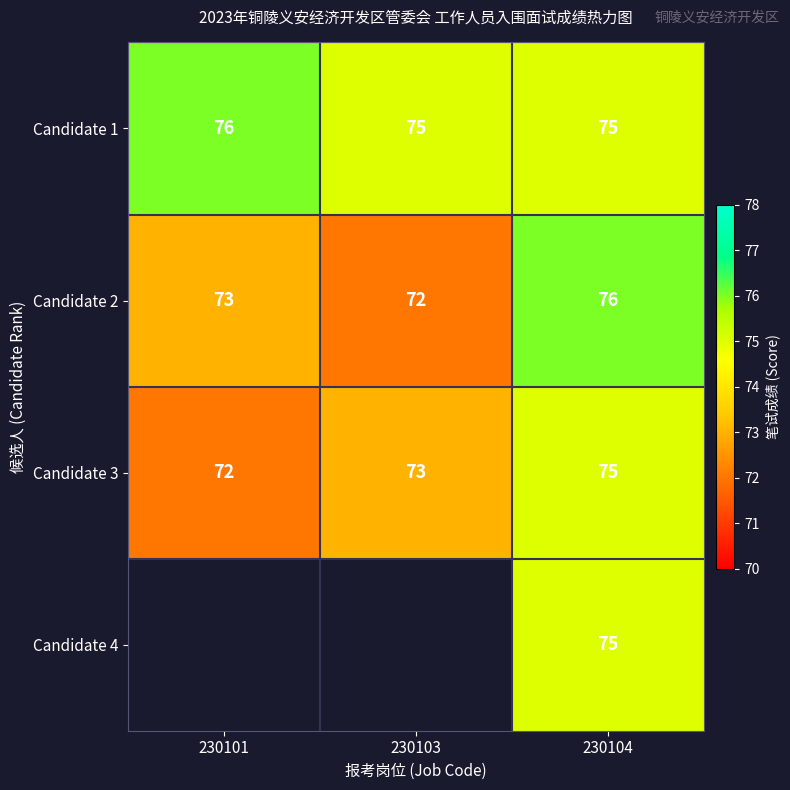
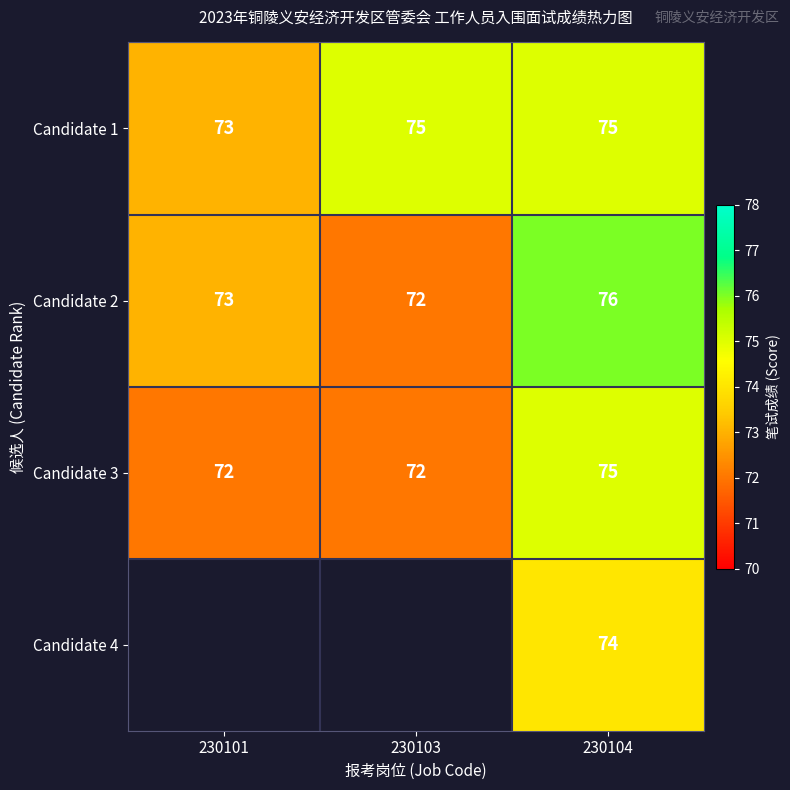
Candidate 1, 230101: 76 -> 73
Candidate 3, 230103: 73 -> 72
Candidate 4, 230104: 75 -> 74
